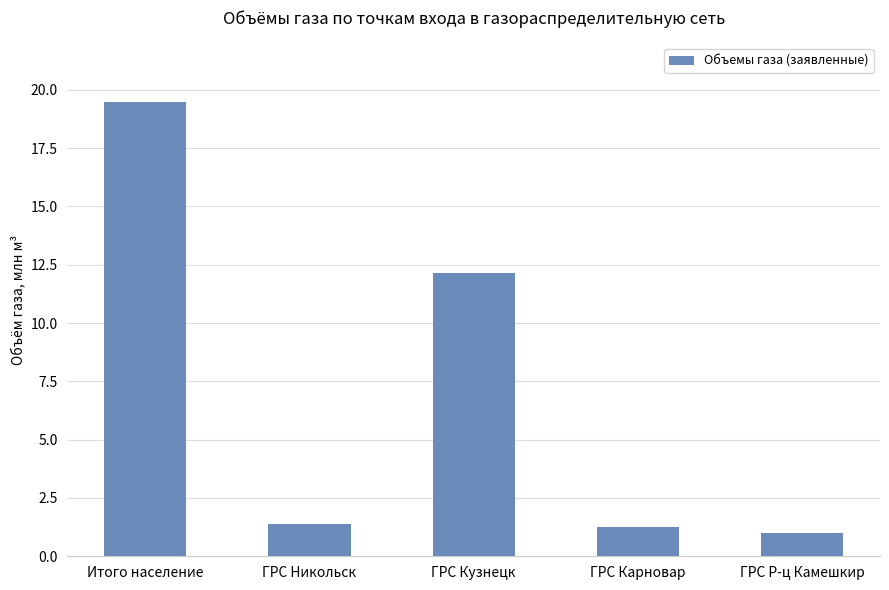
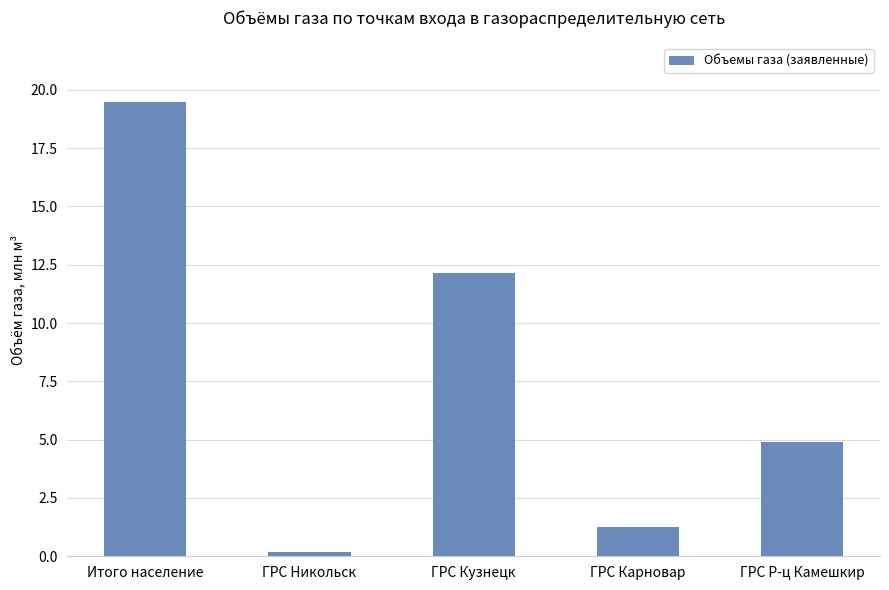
ГРС Никольск: 1.4 -> 0.2
ГРС Р-ц Камешкир: 1.0 -> 4.9
